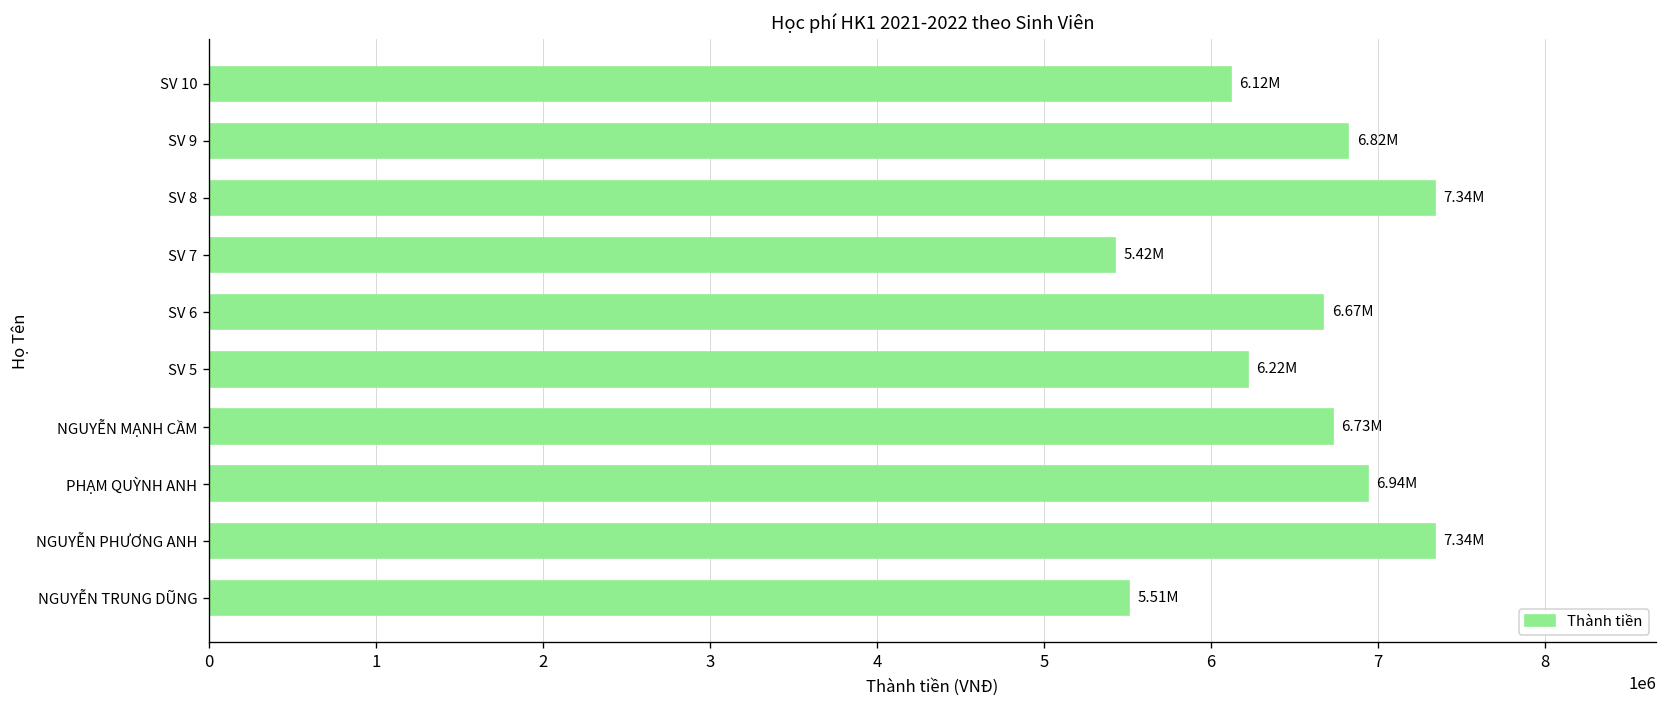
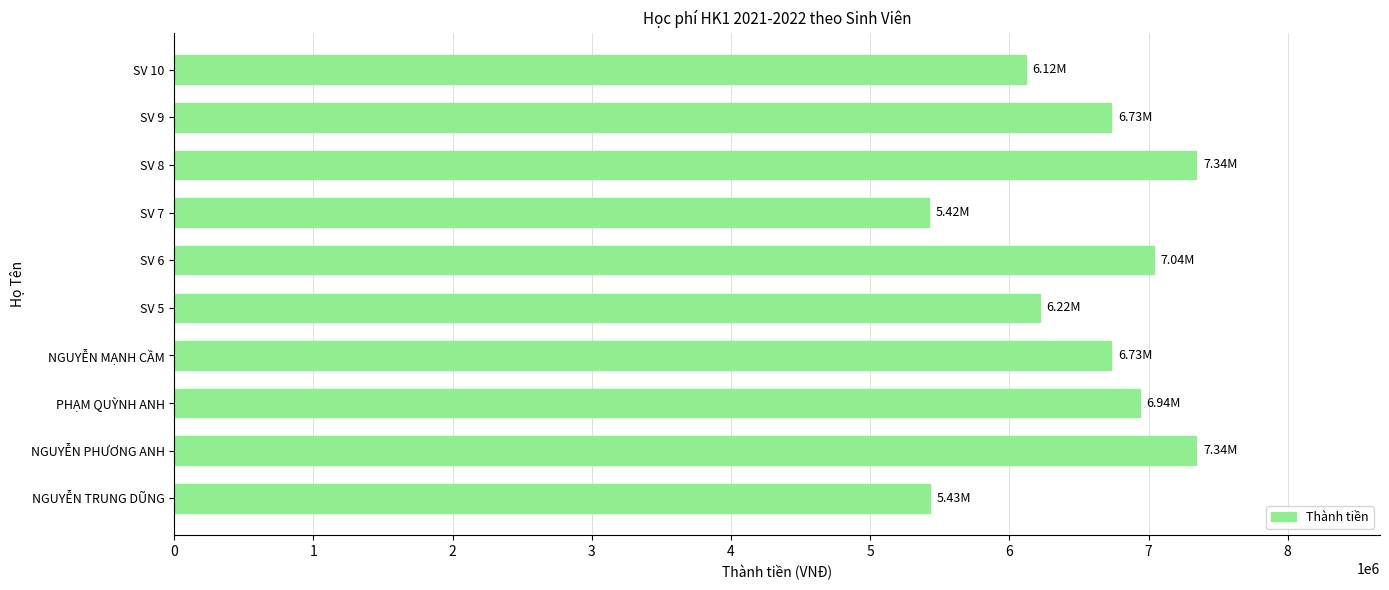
SV 9: 6.82M -> 6.73M
SV 6: 6.67M -> 7.04M
NGUYỄN TRUNG DŨNG: 5.51M -> 5.43M
